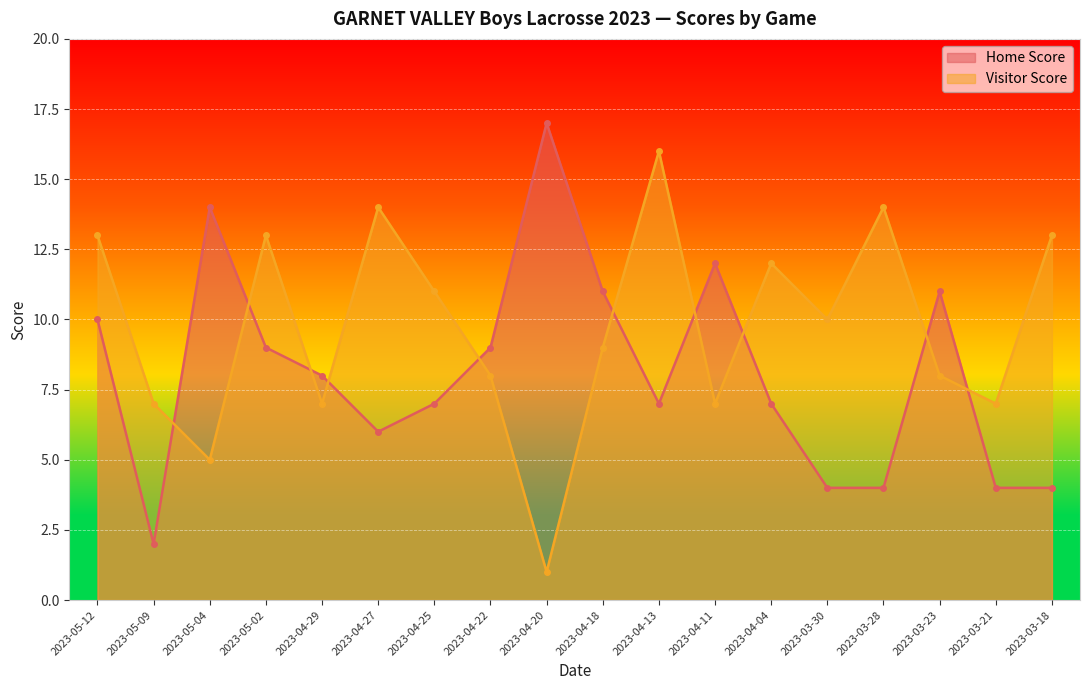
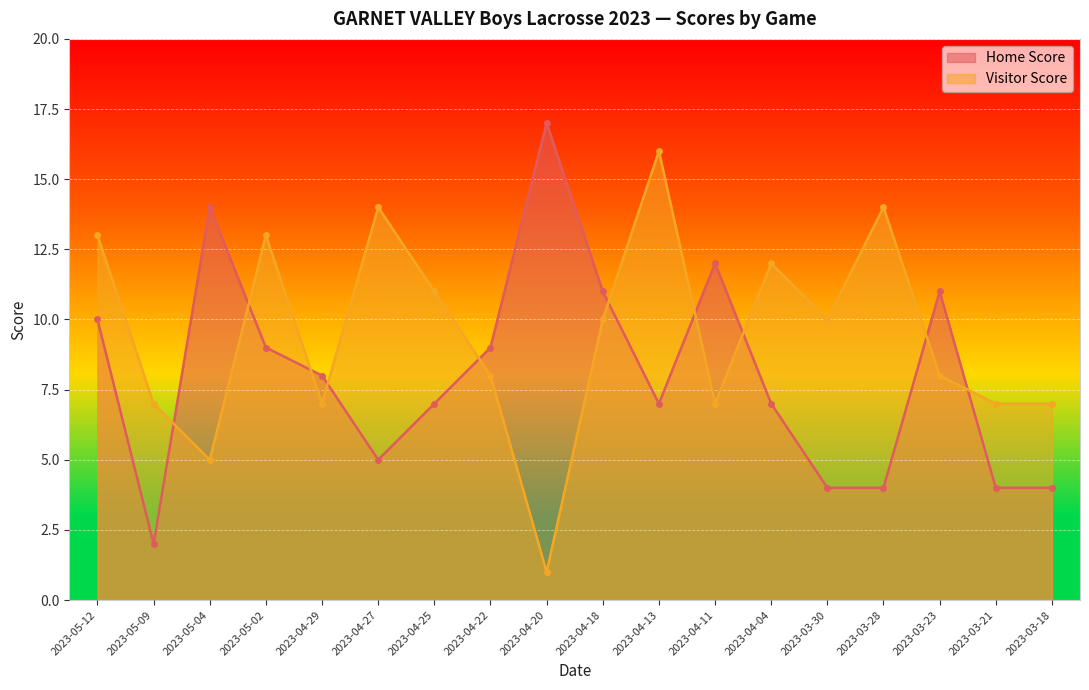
Home Score, 2023-04-27: 6 -> 5
Visitor Score, 2023-04-18: 9 -> 10
Visitor Score, 2023-03-18: 13 -> 7
